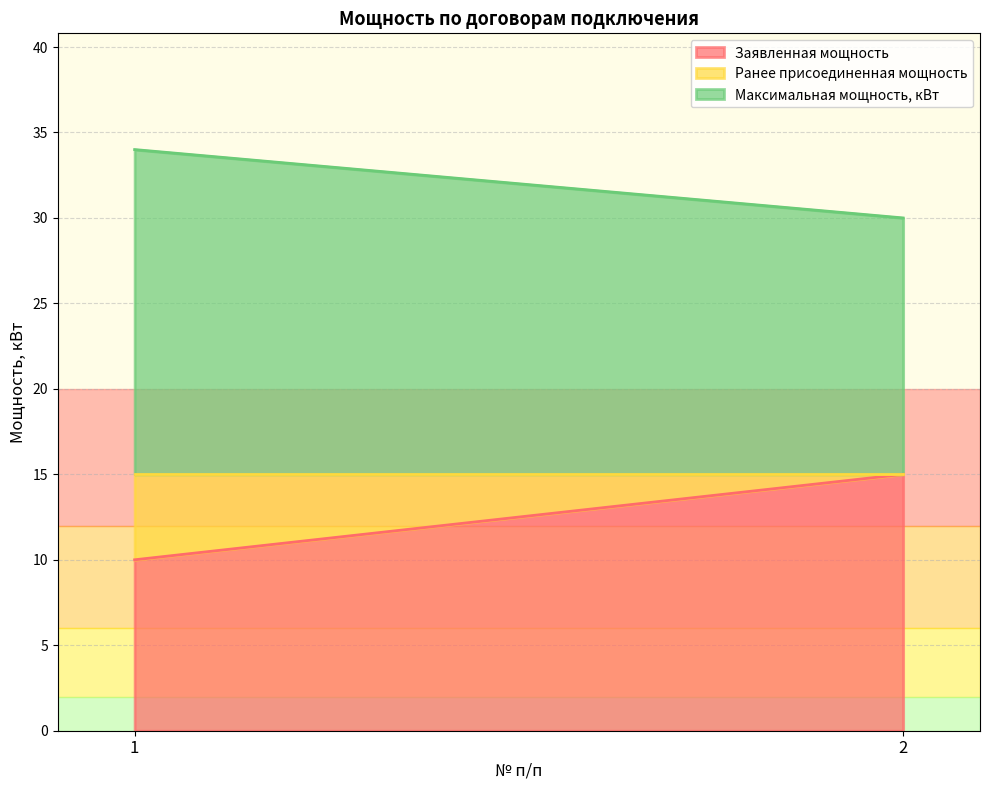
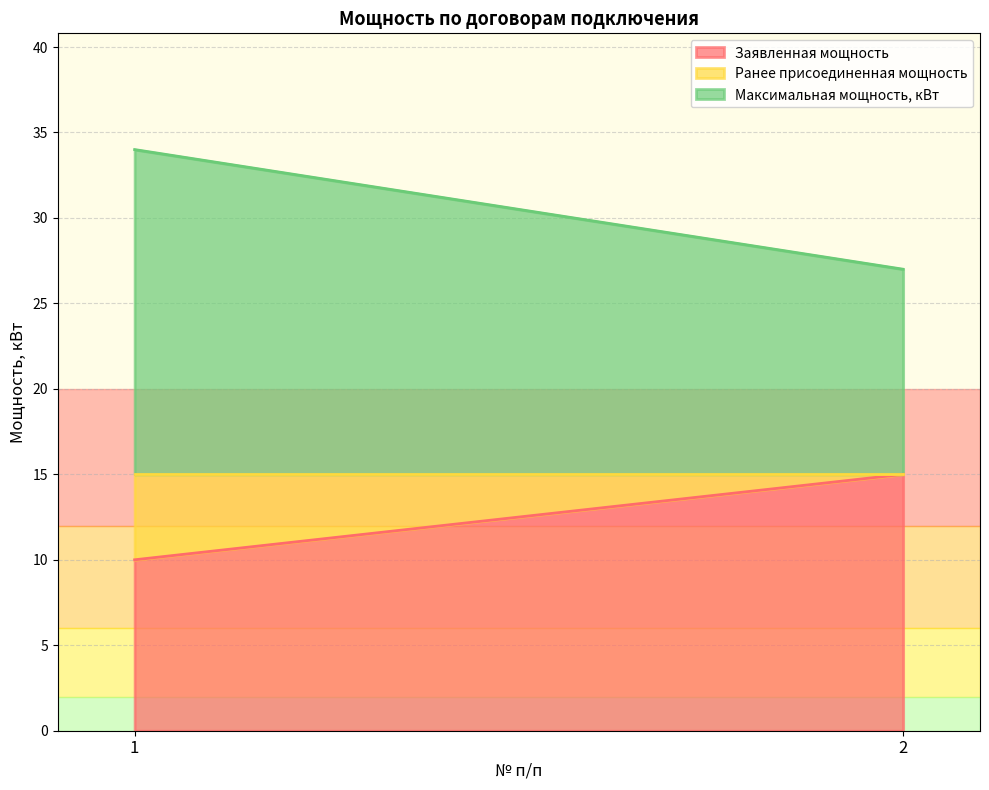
Максимальная мощность, кВт, 2: 15 -> 12
